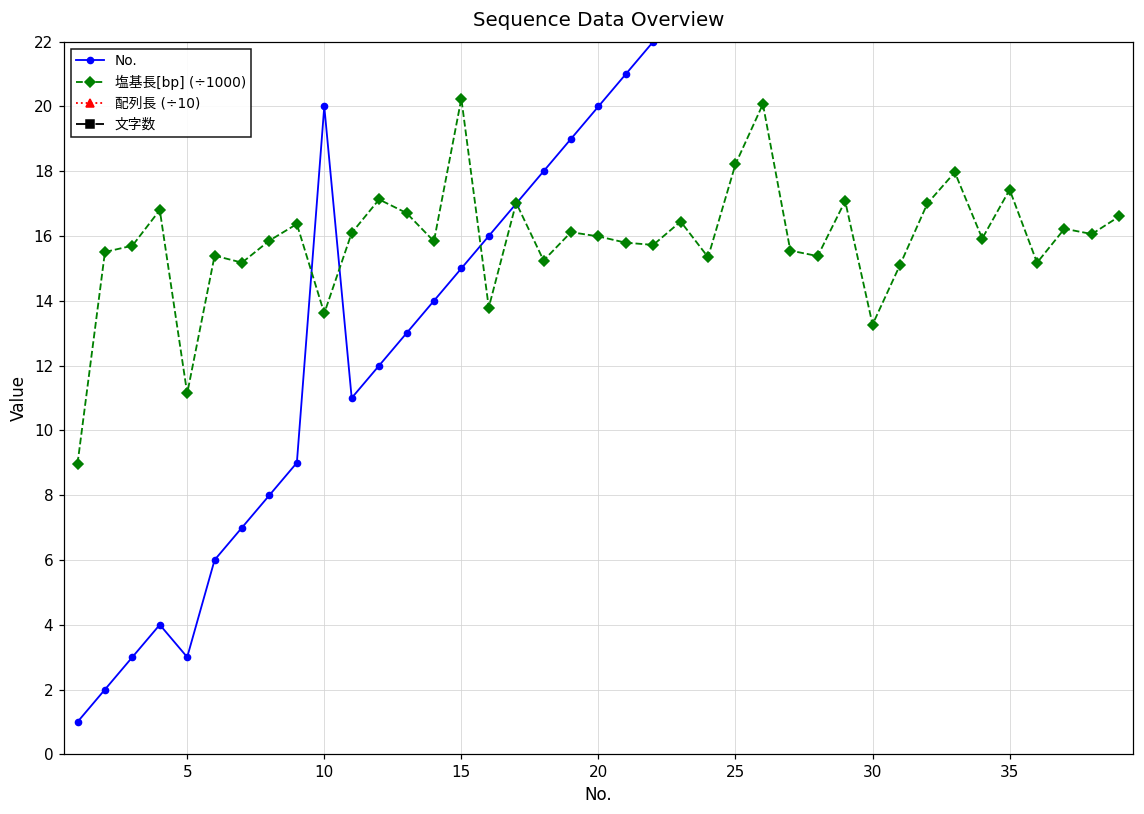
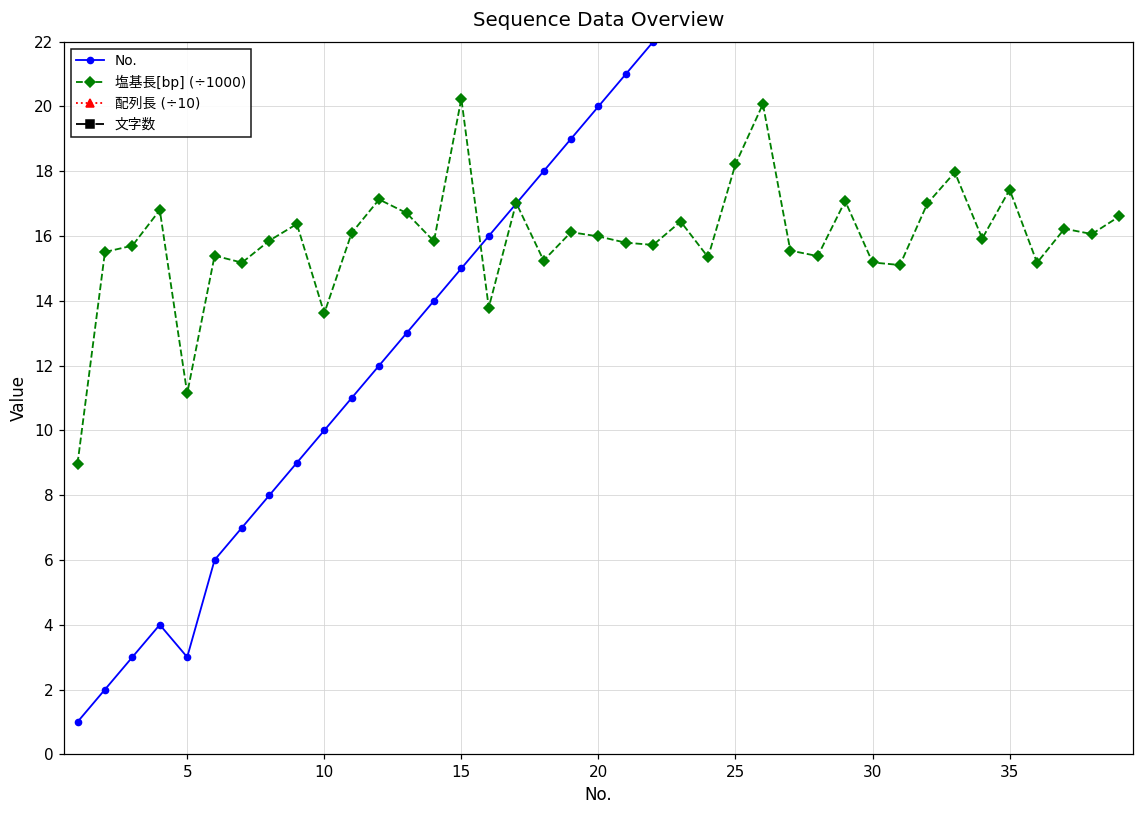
No., 10: 20 -> 10
塩基長[bp] (÷1000), 30: 13.3 -> 15.2
